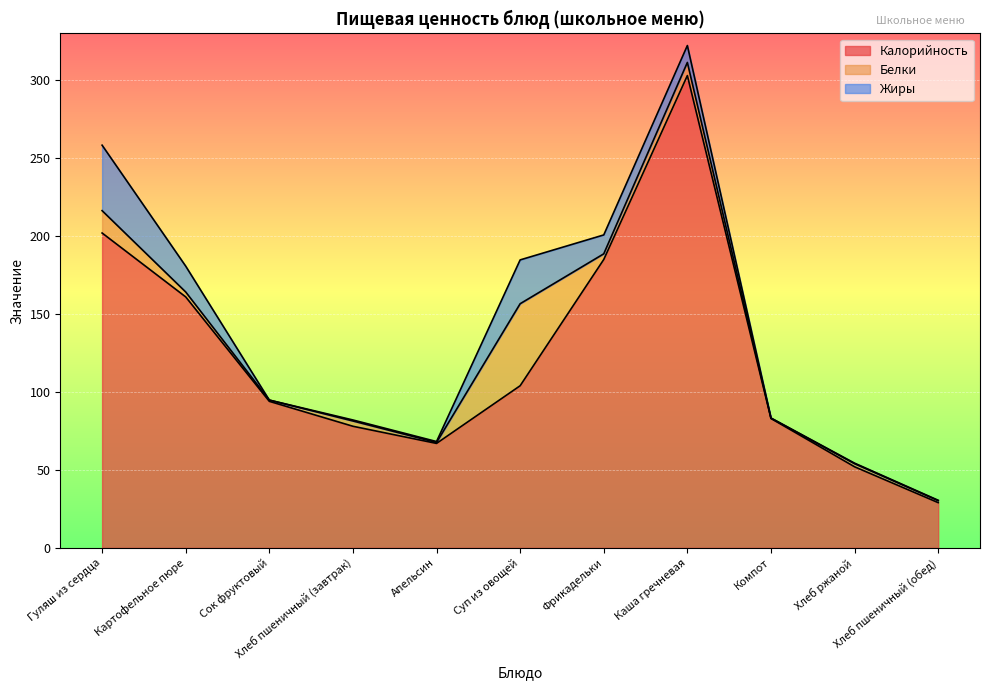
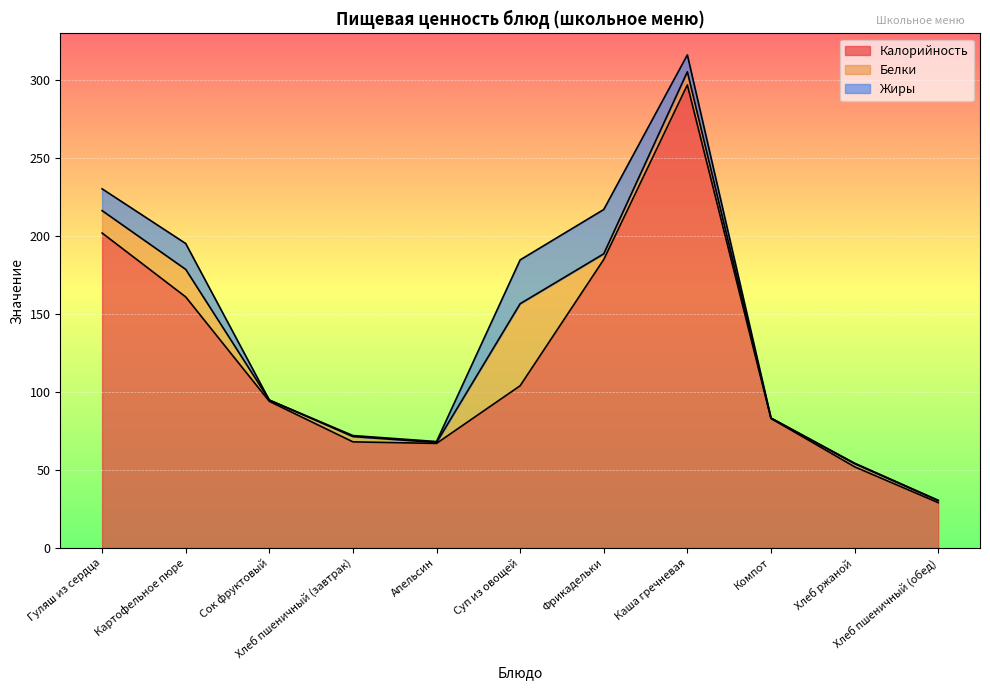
Жиры, Гуляш из сердца: 42 -> 14
Белки, Картофельное пюре: 3 -> 18
Калорийность, Хлеб пшеничный (завтрак): 78 -> 68
Жиры, Фрикадельки: 12 -> 28
Калорийность, Каша гречневая: 303 -> 297
